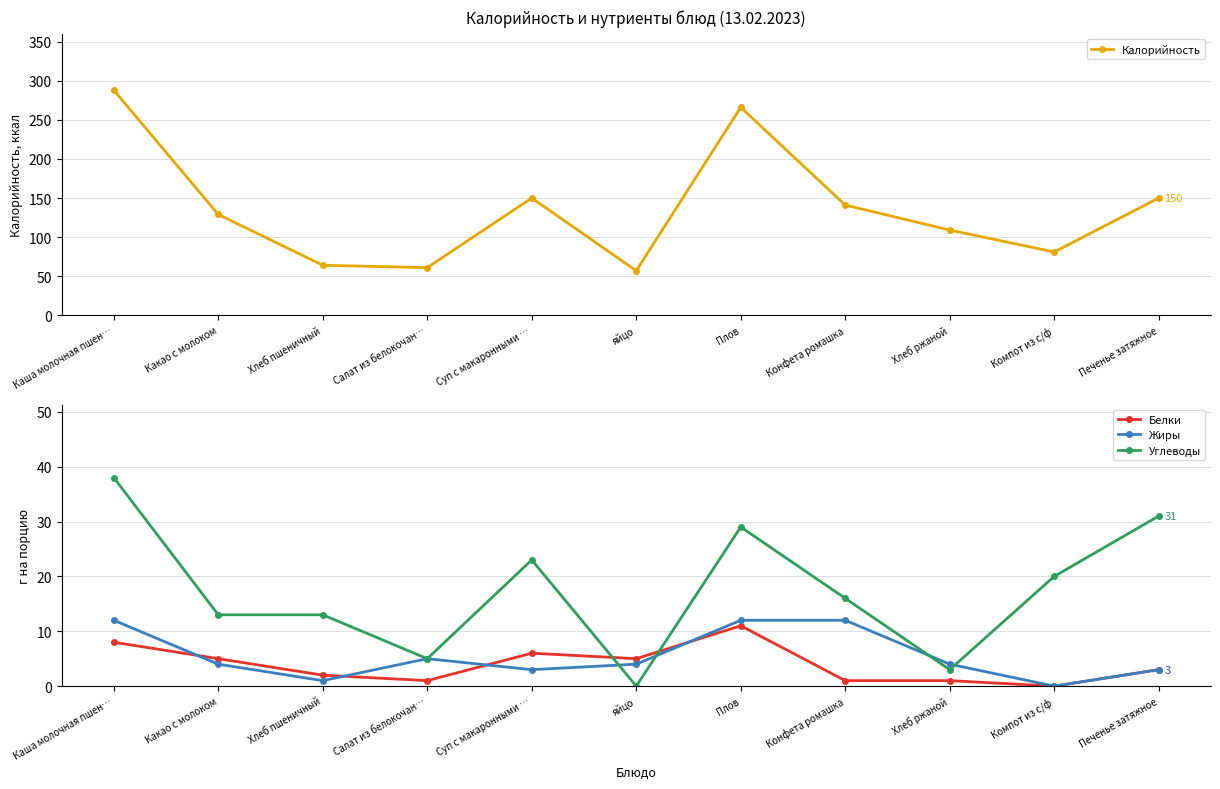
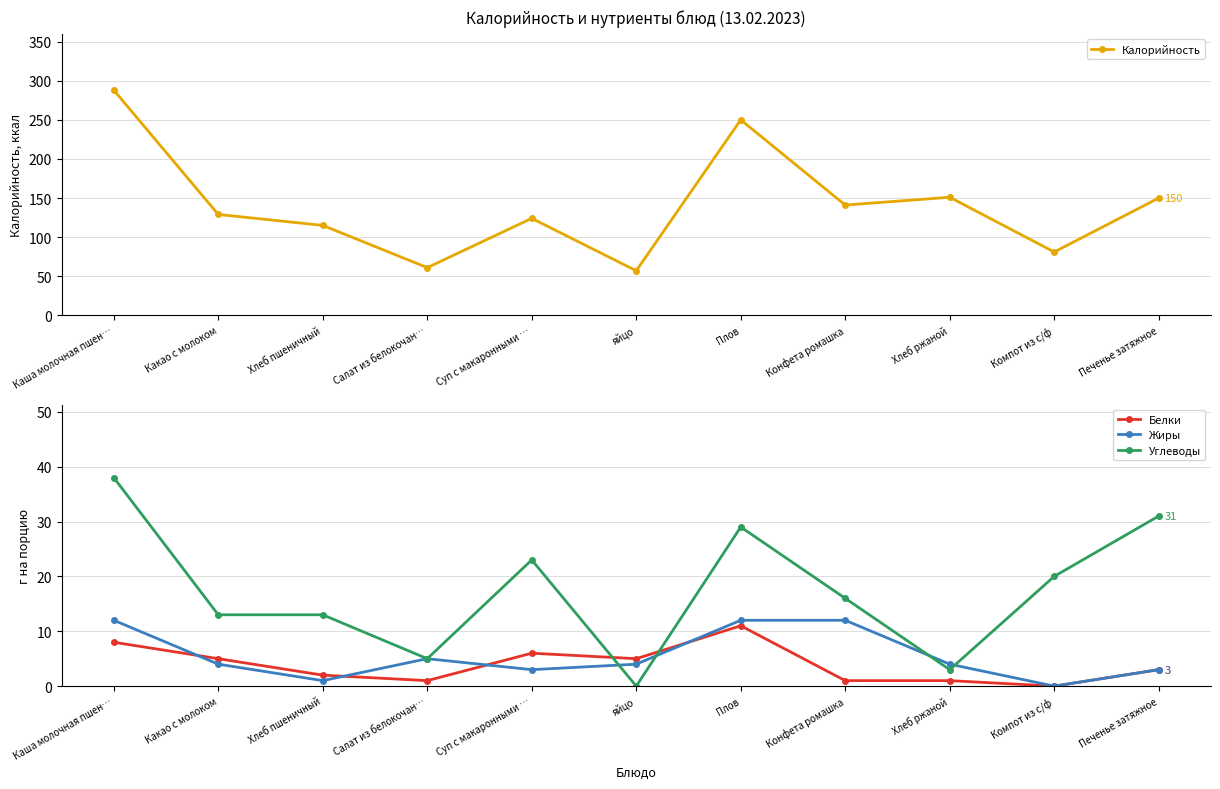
Калорийность и нутриенты блюд (13.02.2023), Хлеб пшеничный: 60 -> 120
Калорийность и нутриенты блюд (13.02.2023), Суп с макаронными …: 150 -> 120
Калорийность и нутриенты блюд (13.02.2023), Плов: 270 -> 250
Калорийность и нутриенты блюд (13.02.2023), Хлеб ржаной: 110 -> 150
